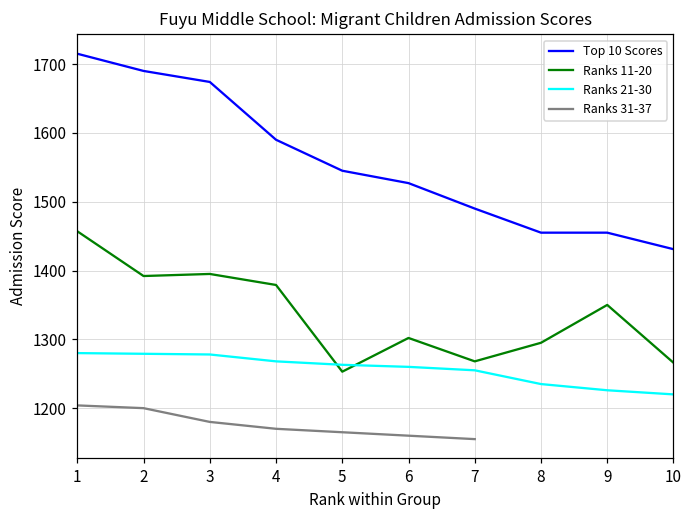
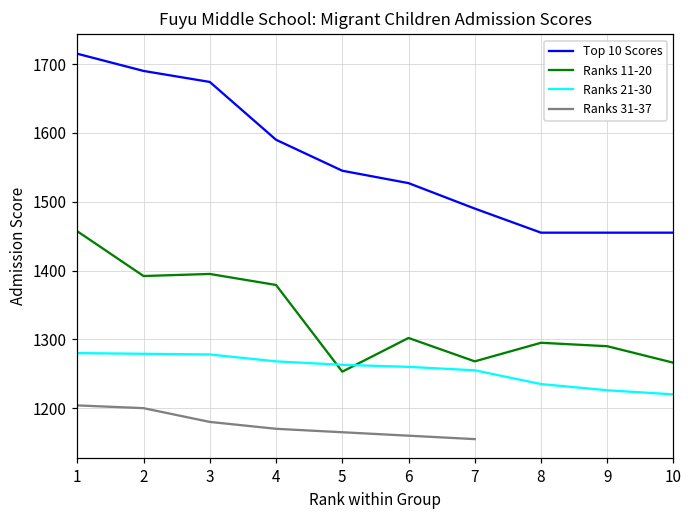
Ranks 11-20, 9: 1350 -> 1290
Top 10 Scores, 10: 1430 -> 1460
